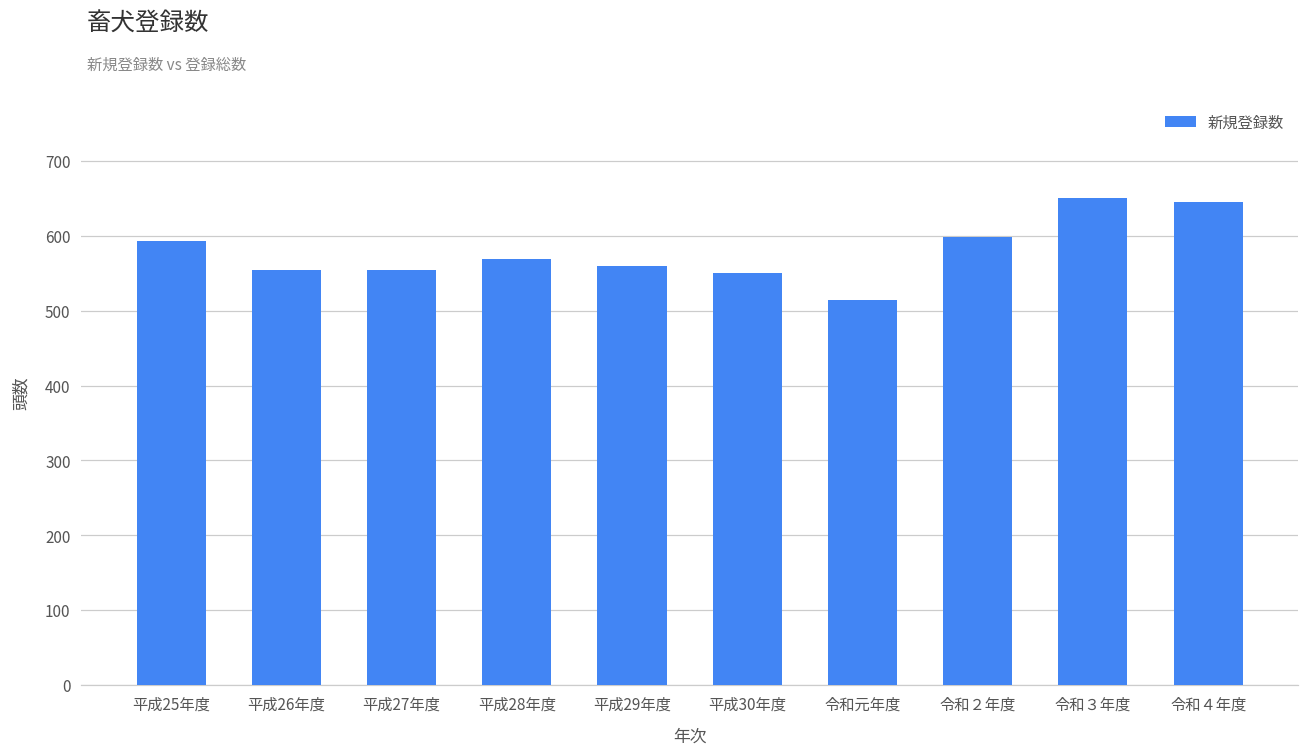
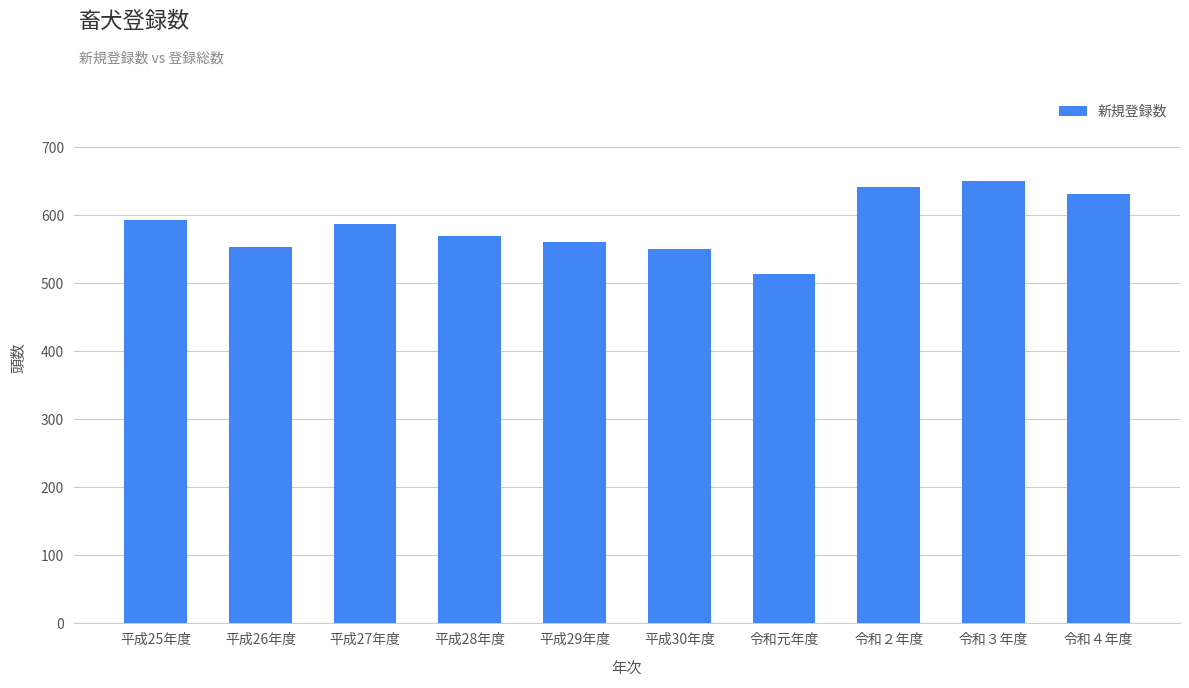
平成27年度: 560 -> 590
令和２年度: 600 -> 640
令和４年度: 650 -> 630
